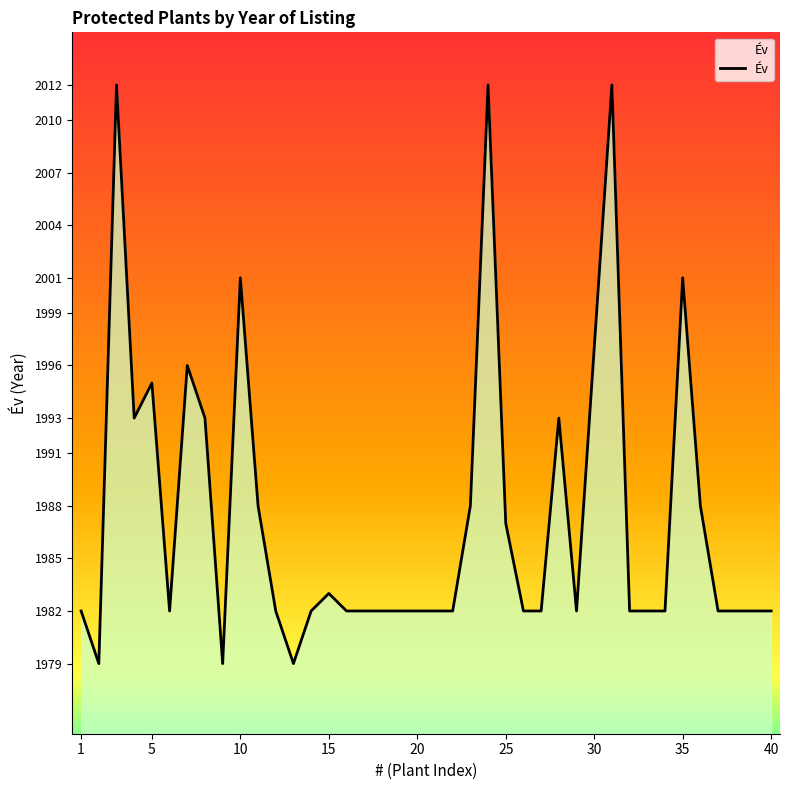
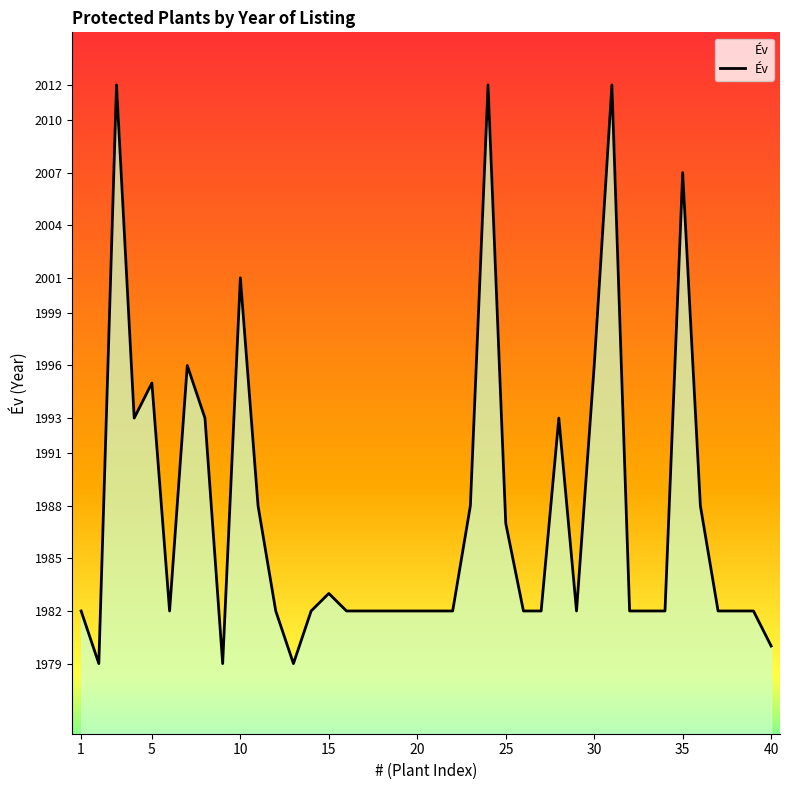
30: 1997 -> 1996
35: 2001 -> 2007
40: 1982 -> 1980
